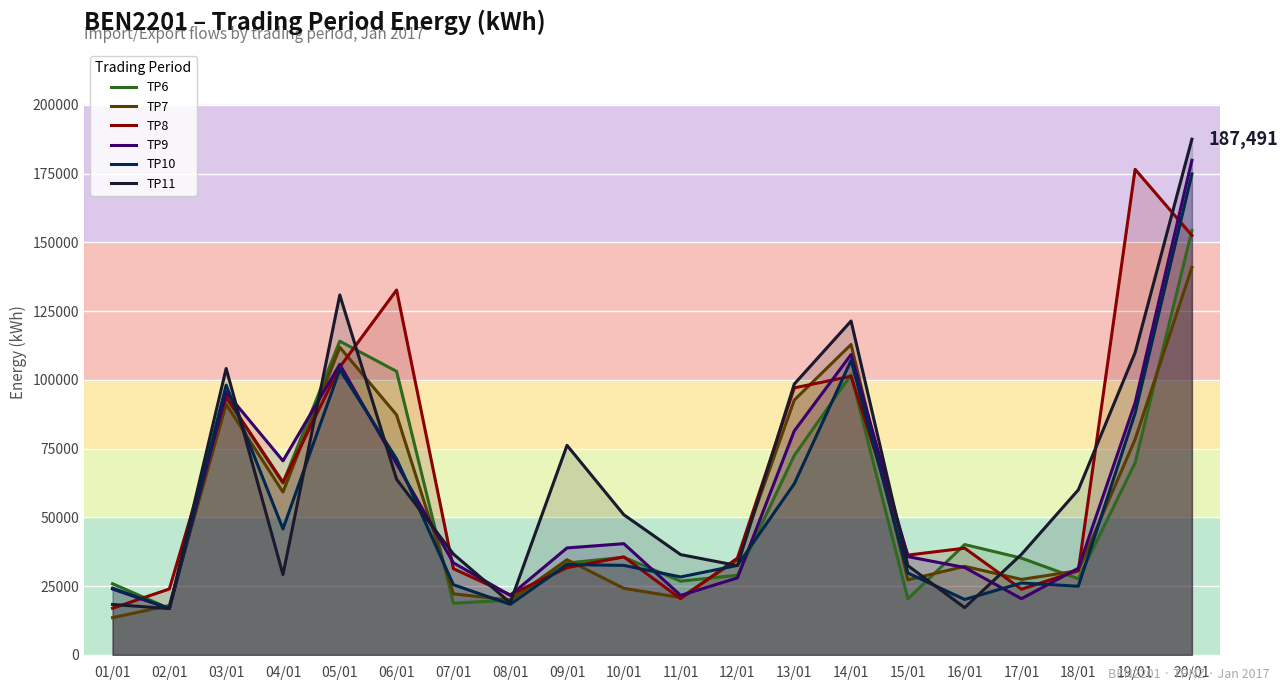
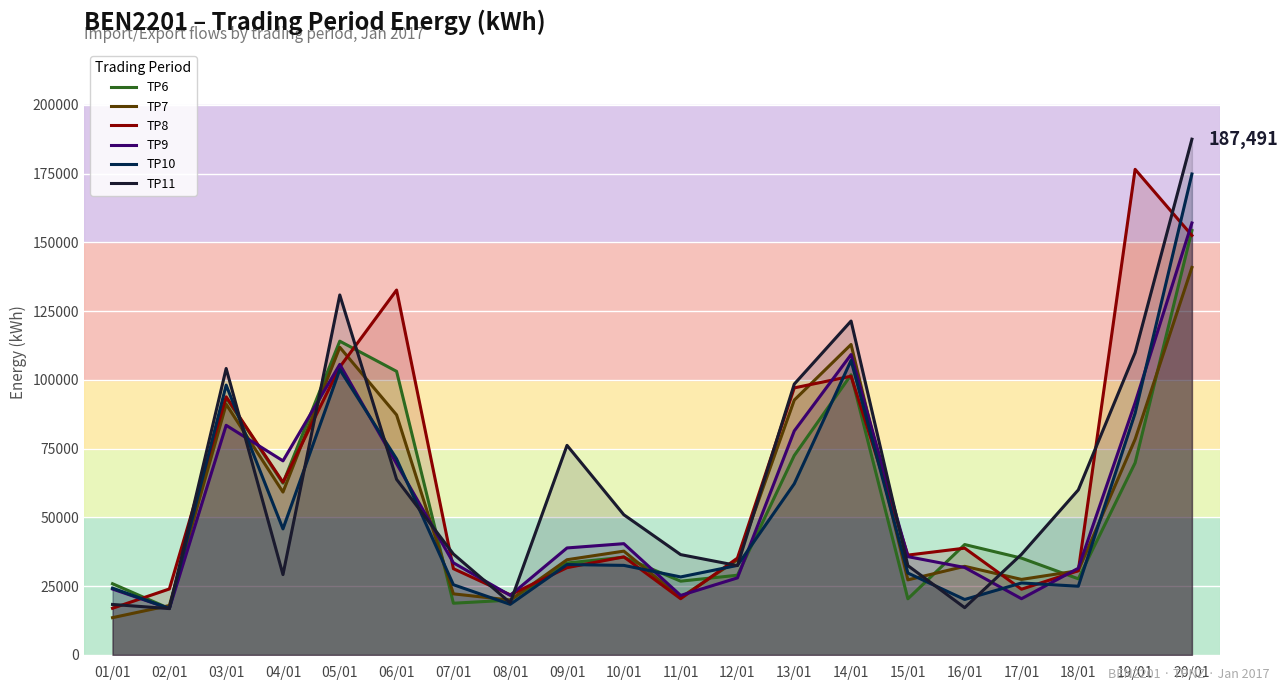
TP9, 03/01: 95000 -> 83000
TP7, 10/01: 24000 -> 38000
TP9, 20/01: 180000 -> 157000
